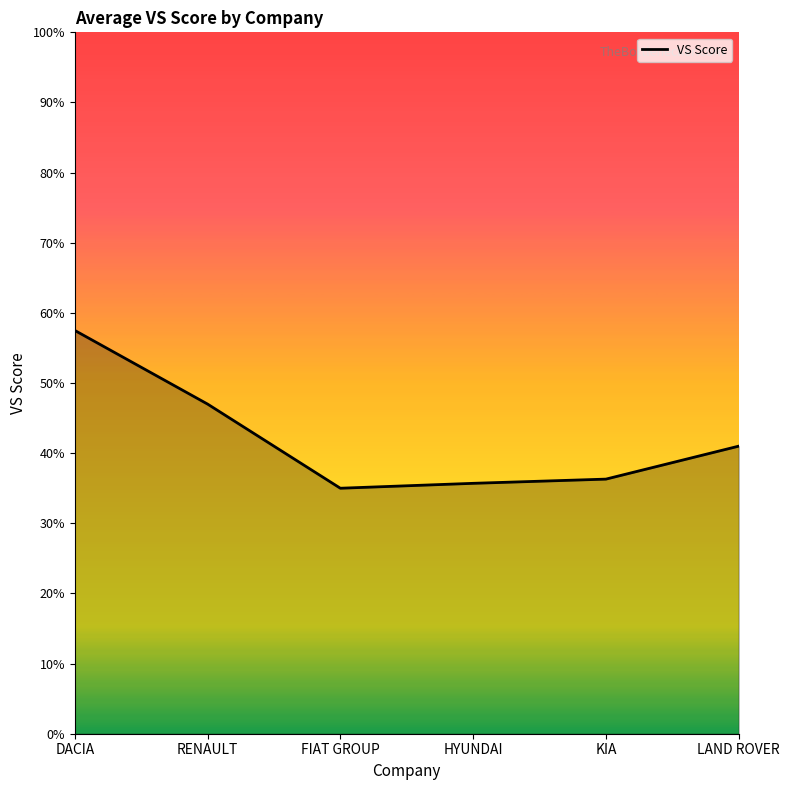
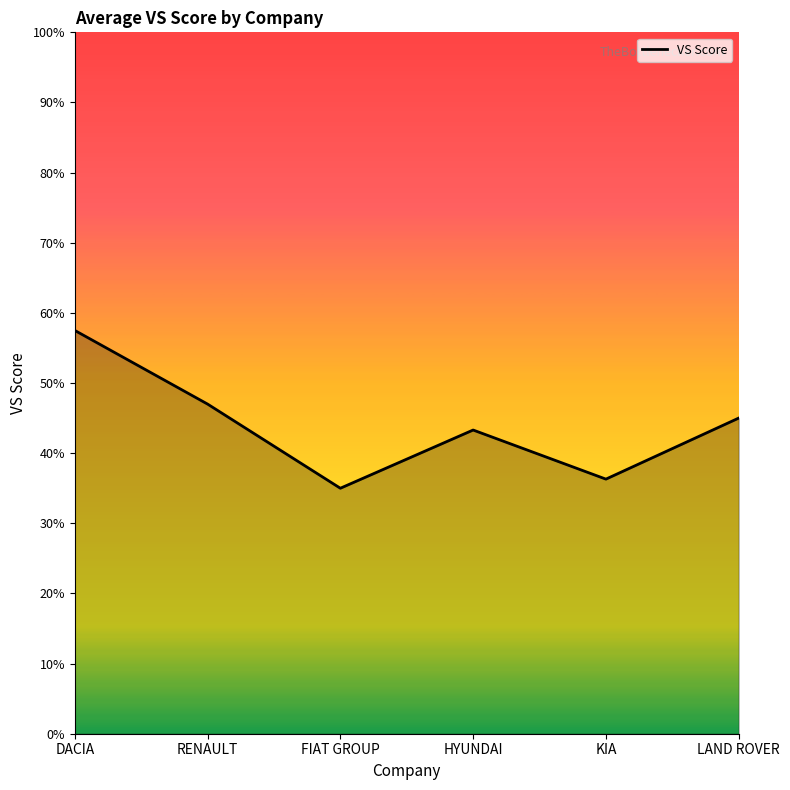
HYUNDAI: 36% -> 43%
LAND ROVER: 41% -> 45%
